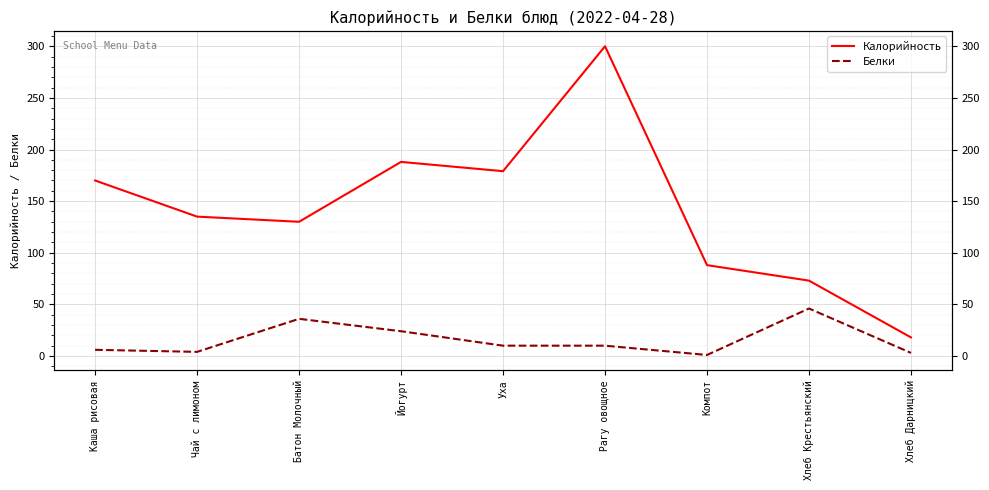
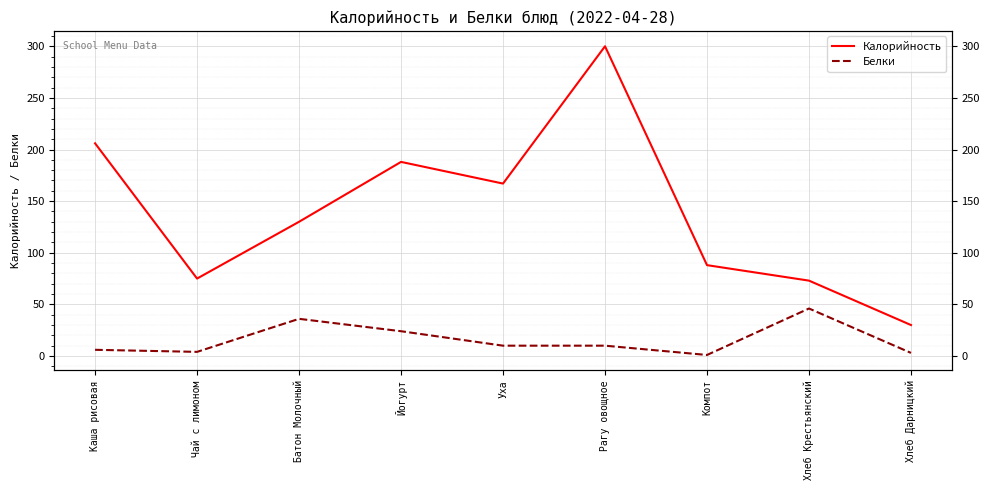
Калорийность, Каша рисовая: 170 -> 206
Калорийность, Чай с лимоном: 135 -> 75
Калорийность, Уха: 179 -> 167
Калорийность, Хлеб Дарницкий: 18 -> 30
